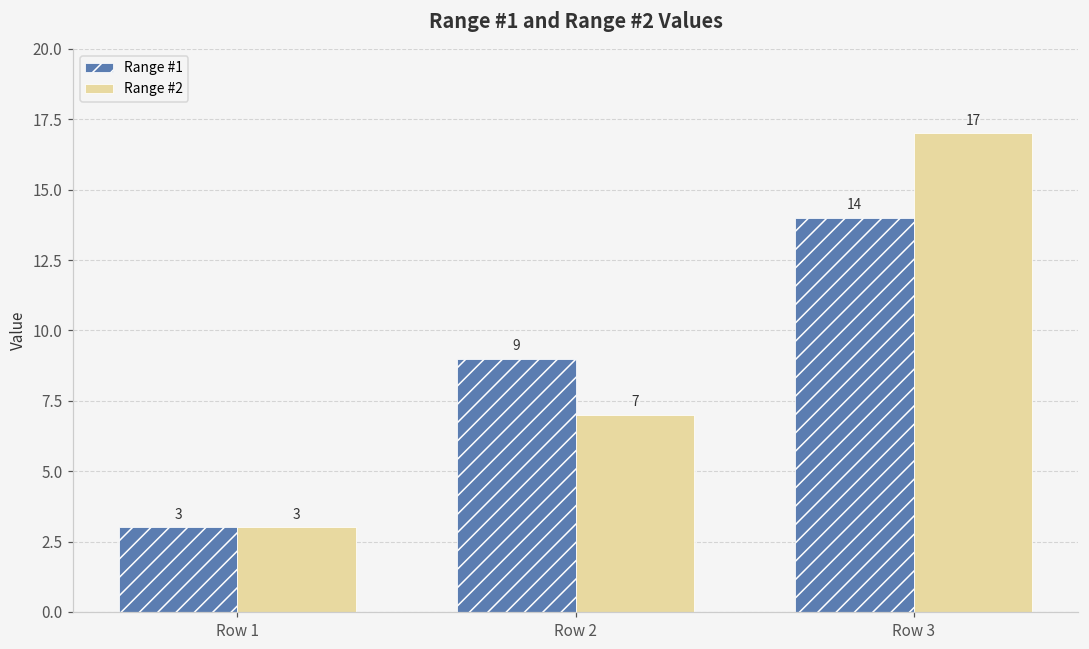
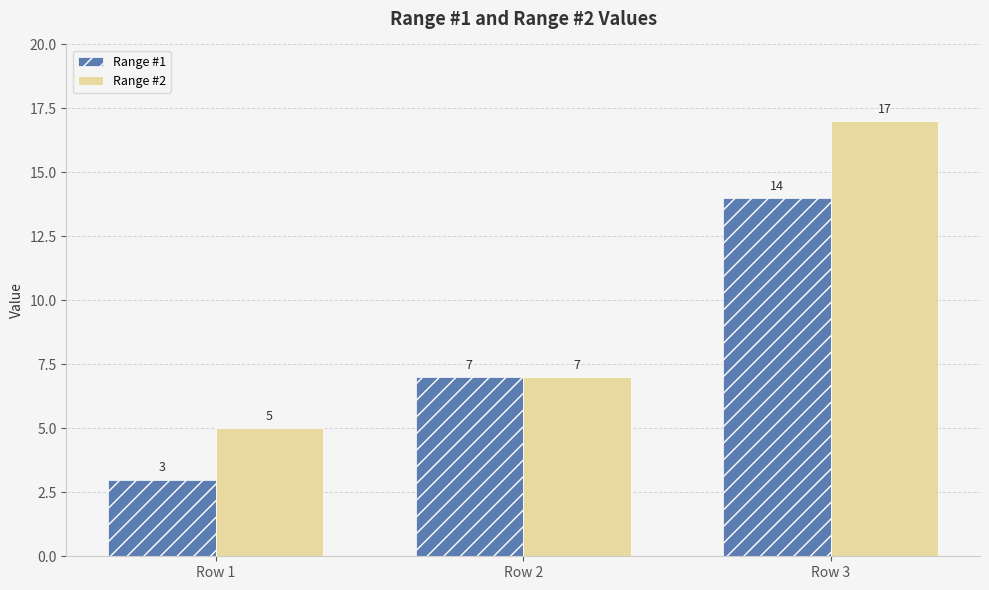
Range #2, Row 1: 3 -> 5
Range #1, Row 2: 9 -> 7
